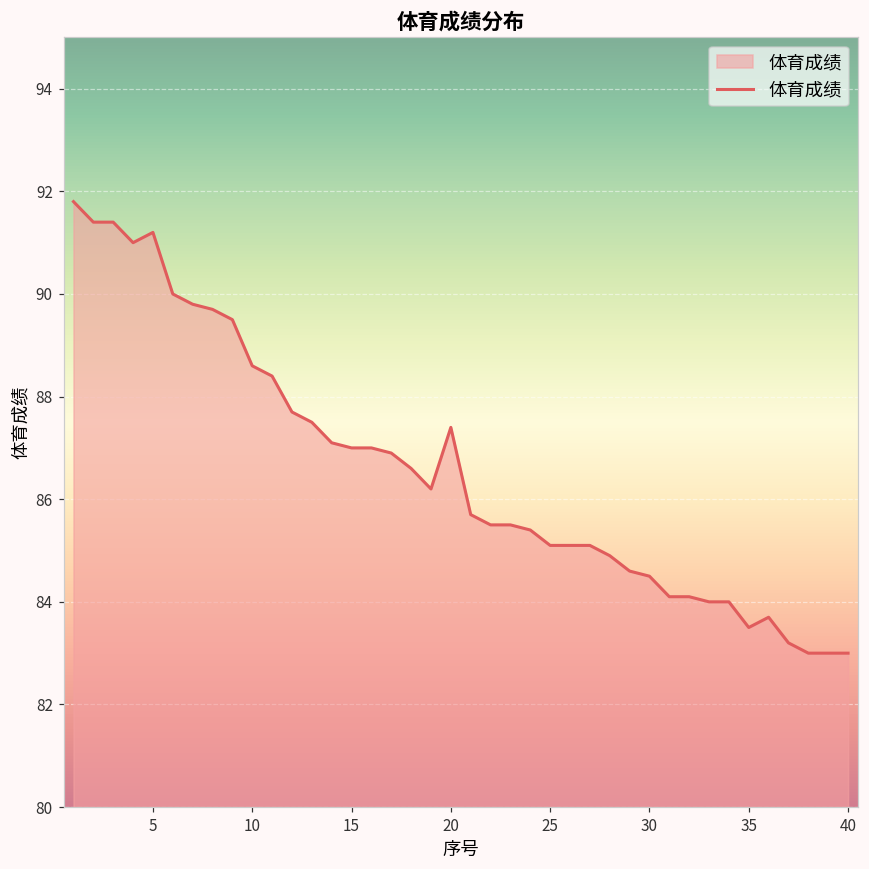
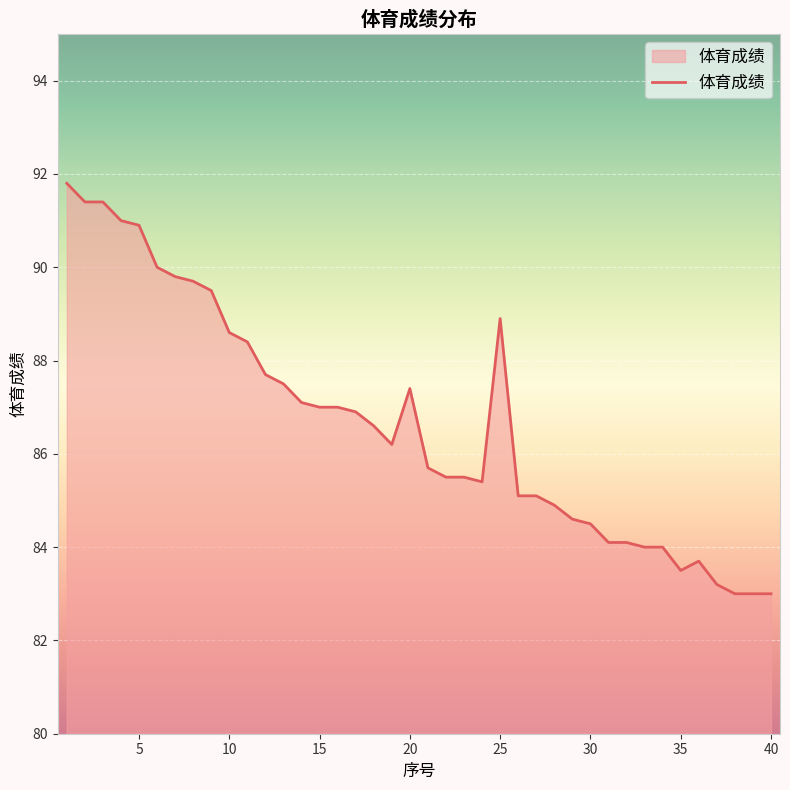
5: 91.2 -> 90.9
25: 85.1 -> 88.9
